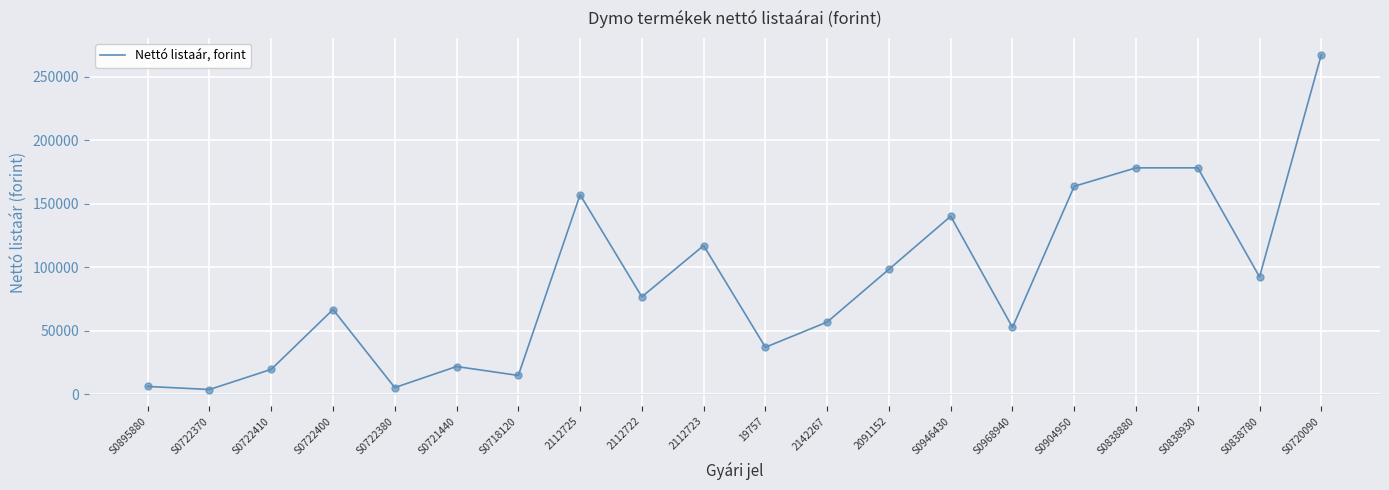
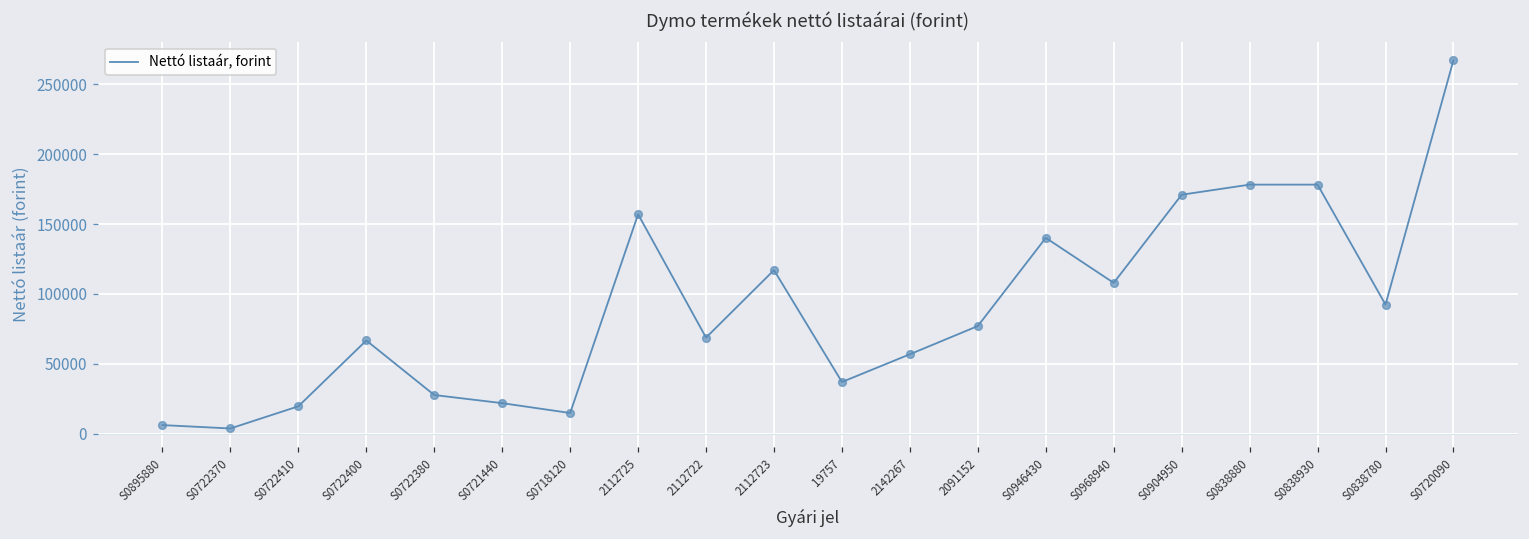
S0722380: 5000 -> 28000
2112722: 77000 -> 69000
2091152: 98000 -> 77000
S0968940: 53000 -> 108000
S0904950: 164000 -> 171000
